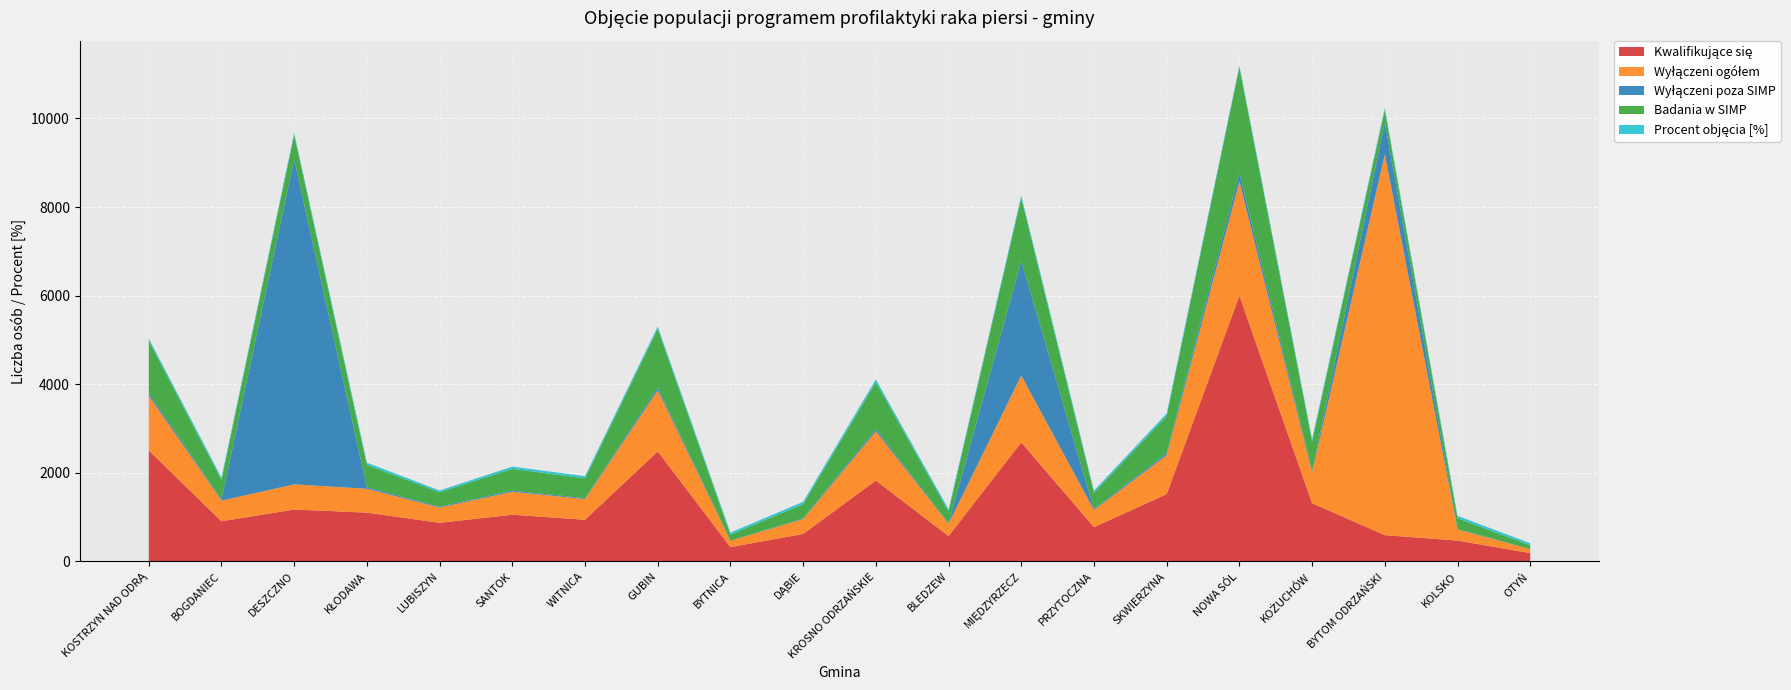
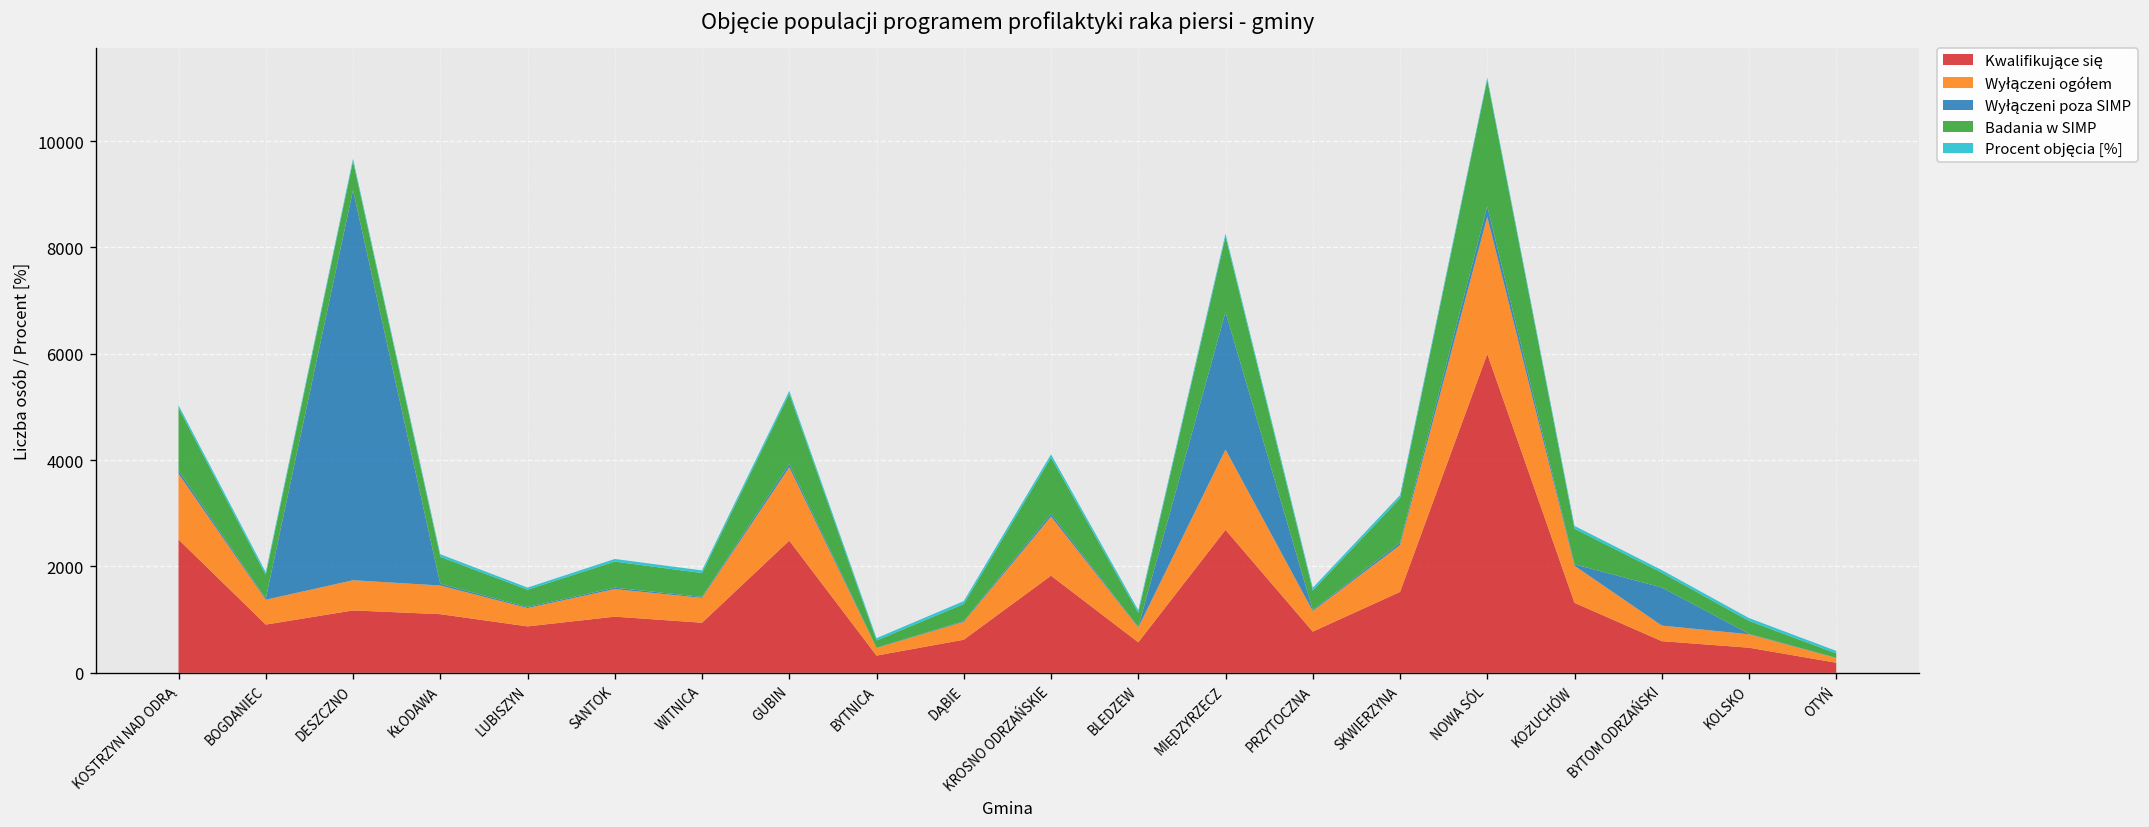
Wyłączeni ogółem, BYTOM ODRZAŃSKI: 8600 -> 300
